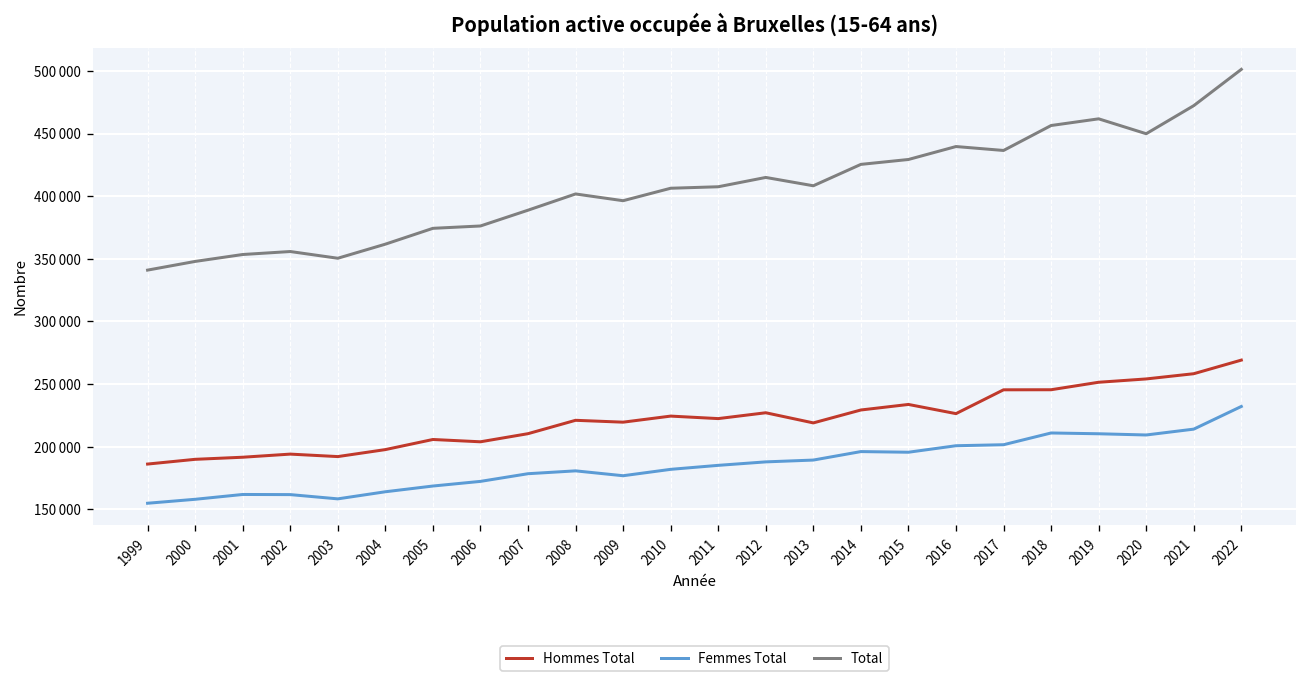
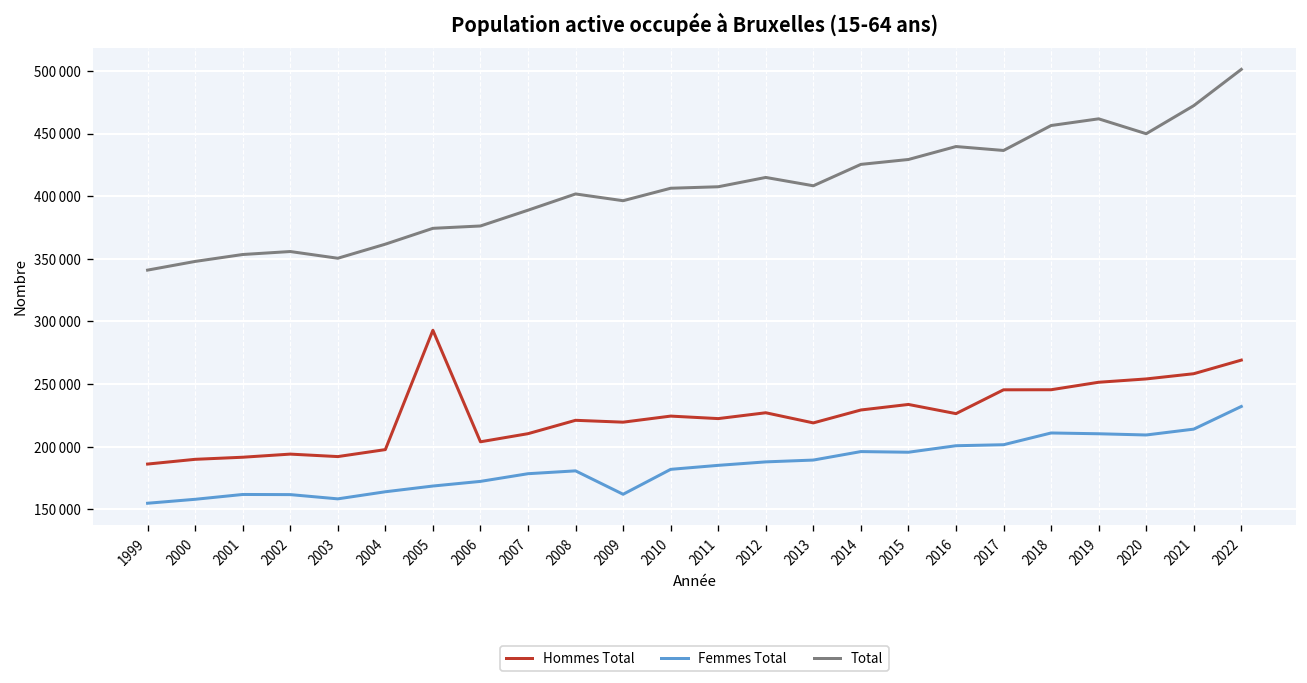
Hommes Total, 2005: 206000 -> 293000
Femmes Total, 2009: 177000 -> 162000
